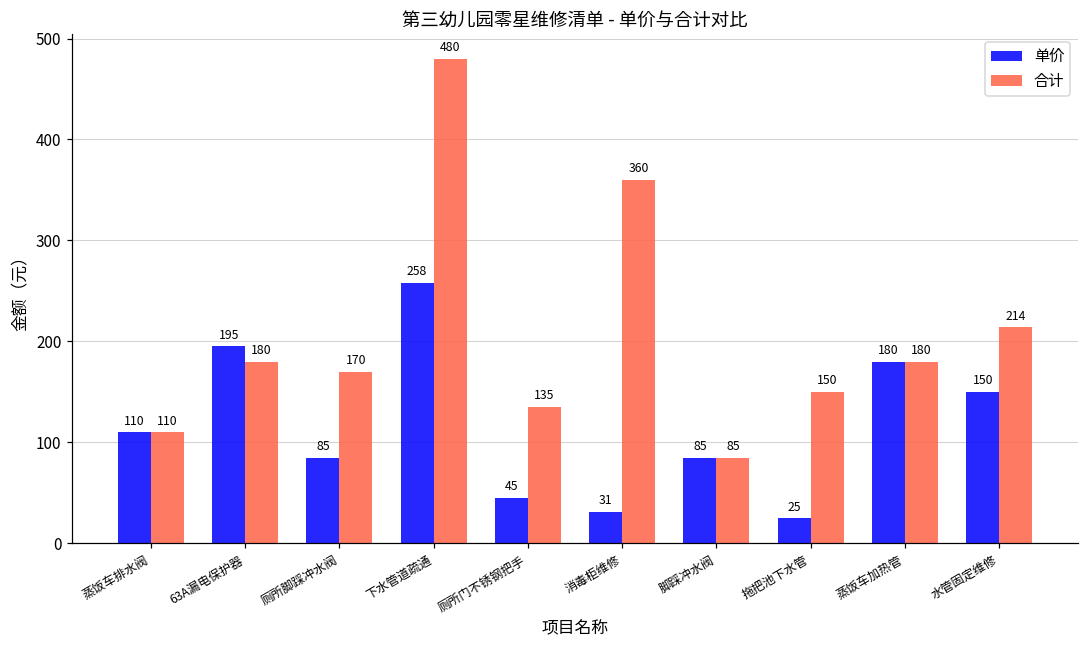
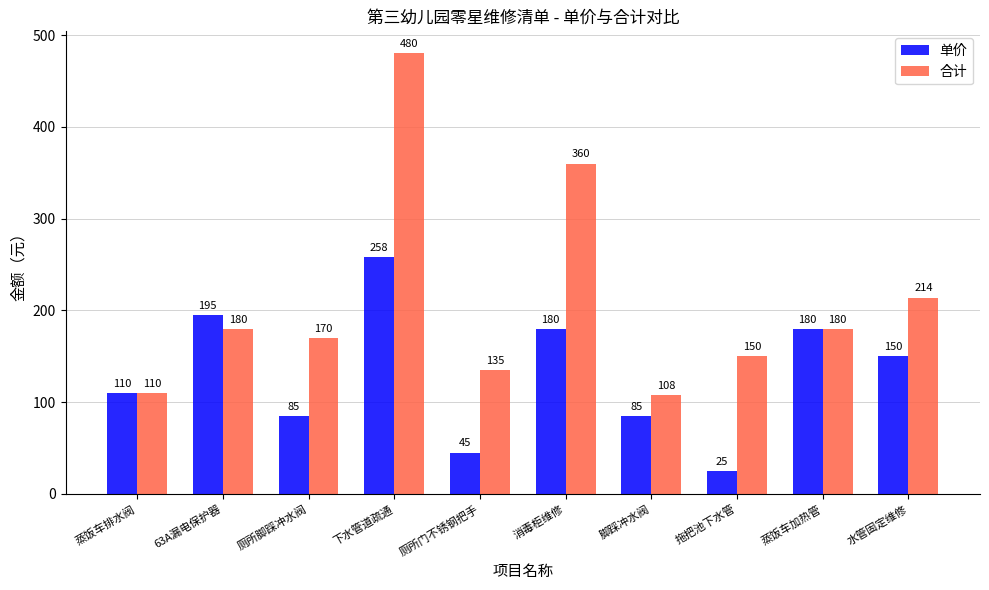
单价, 消毒柜维修: 31 -> 180
合计, 脚踩冲水阀: 85 -> 108
